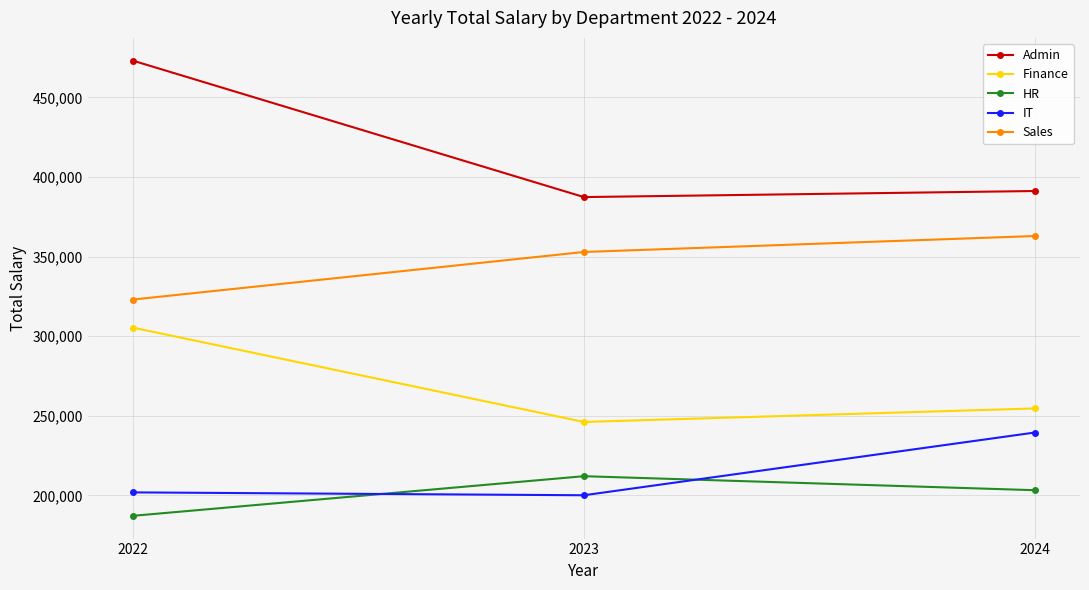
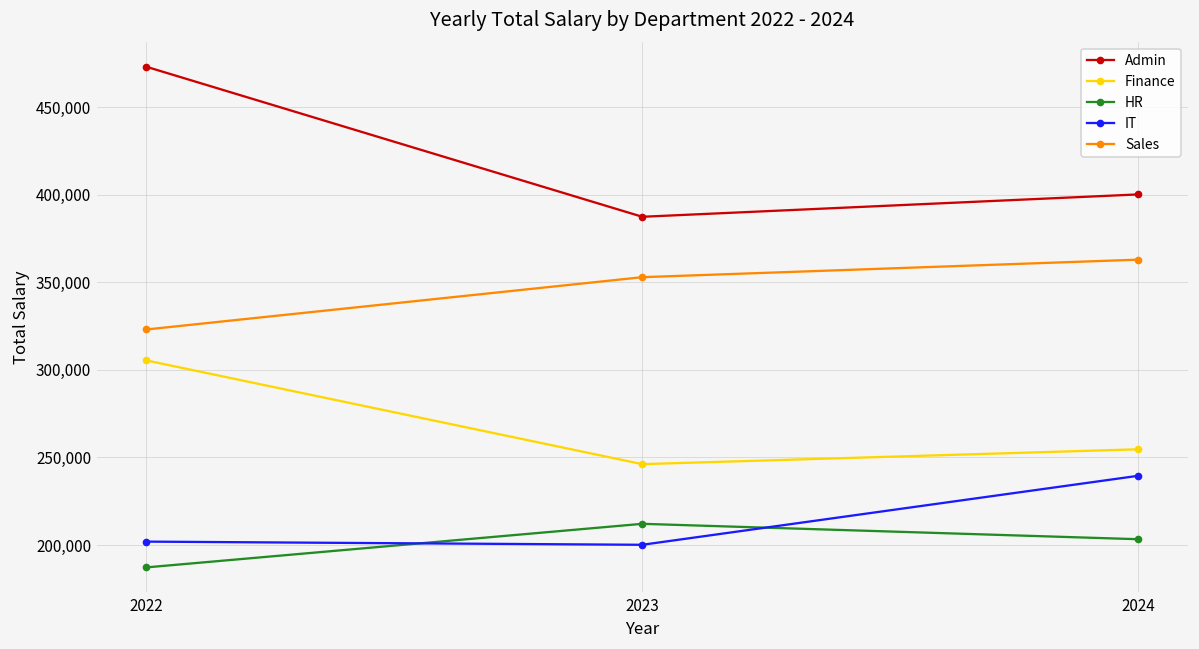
Admin, 2024: 391,000 -> 400,000
